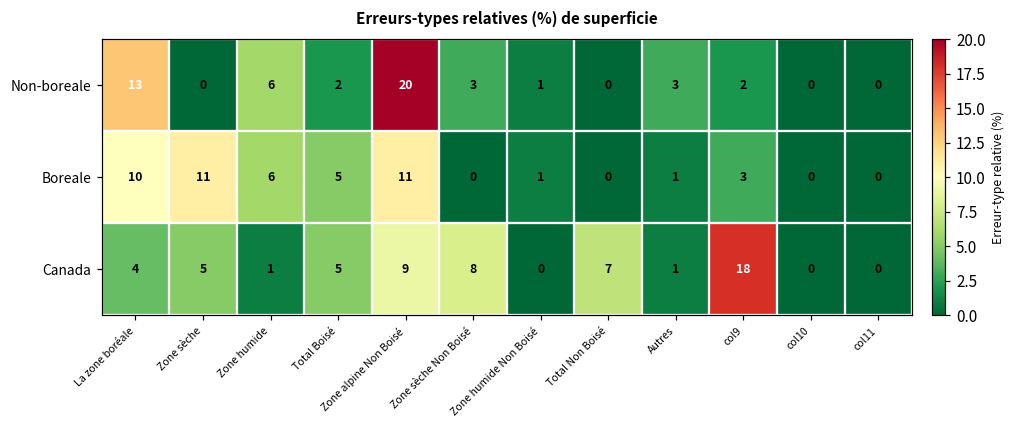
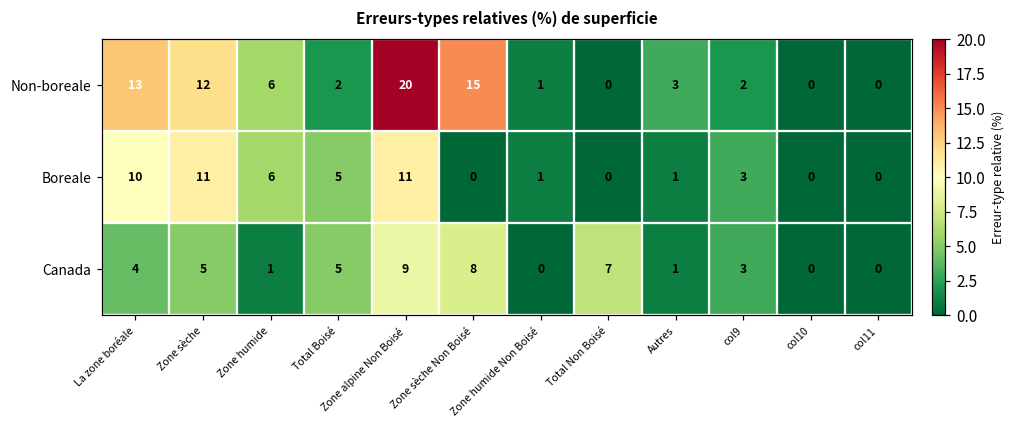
Non-boreale, Zone sèche: 0 -> 12
Non-boreale, Zone sèche Non Boisé: 3 -> 15
Canada, col9: 18 -> 3
